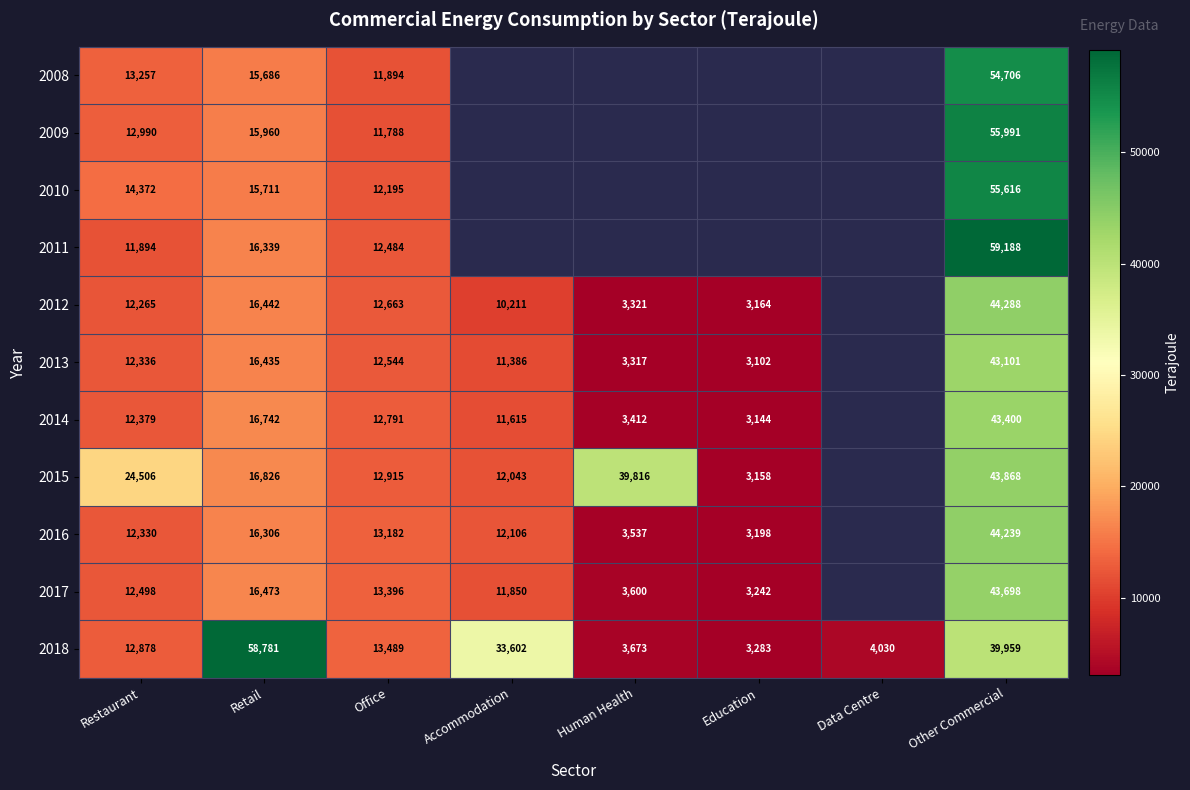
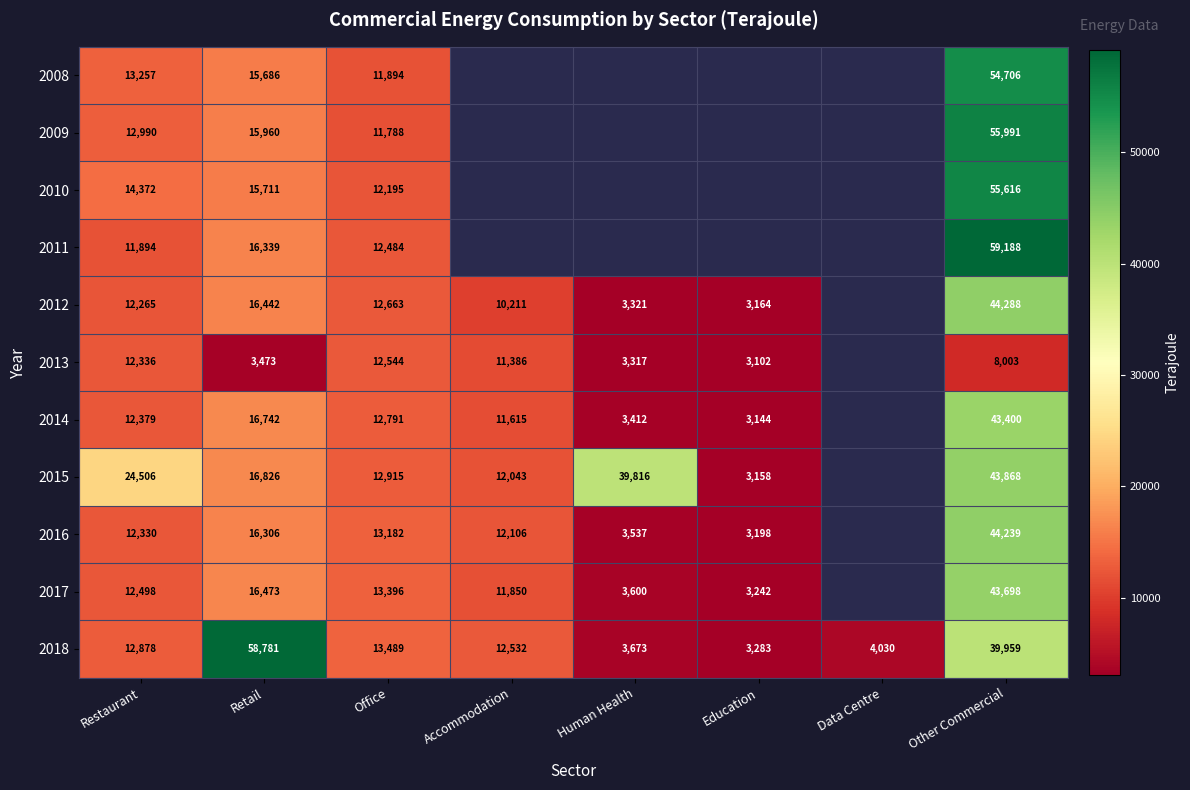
2013, Retail: 16,435 -> 3,473
2013, Other Commercial: 43,101 -> 8,003
2018, Accommodation: 33,602 -> 12,532
